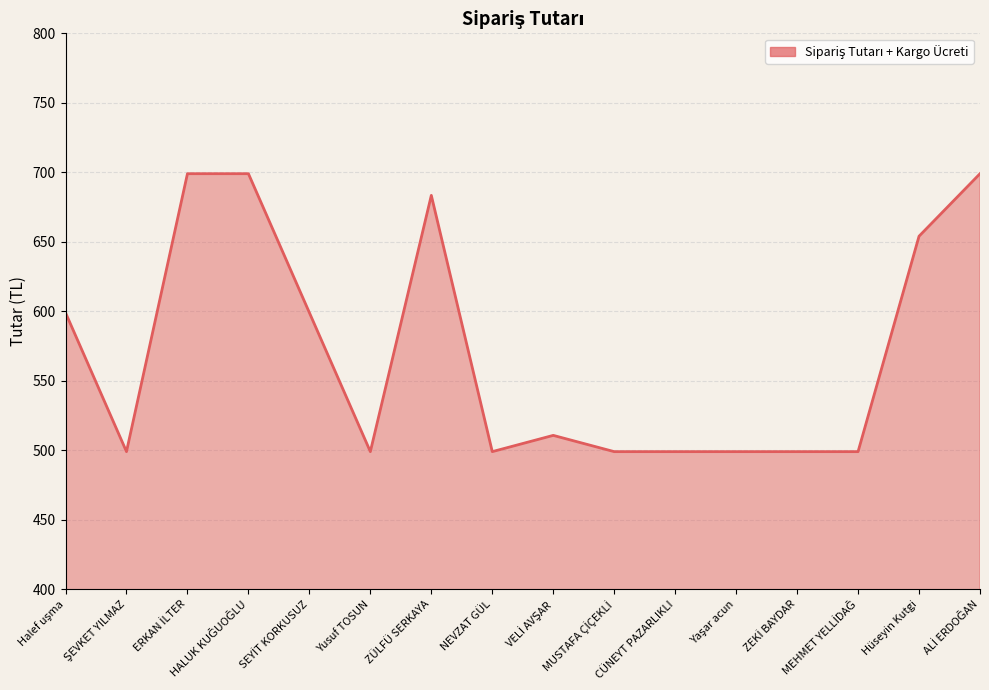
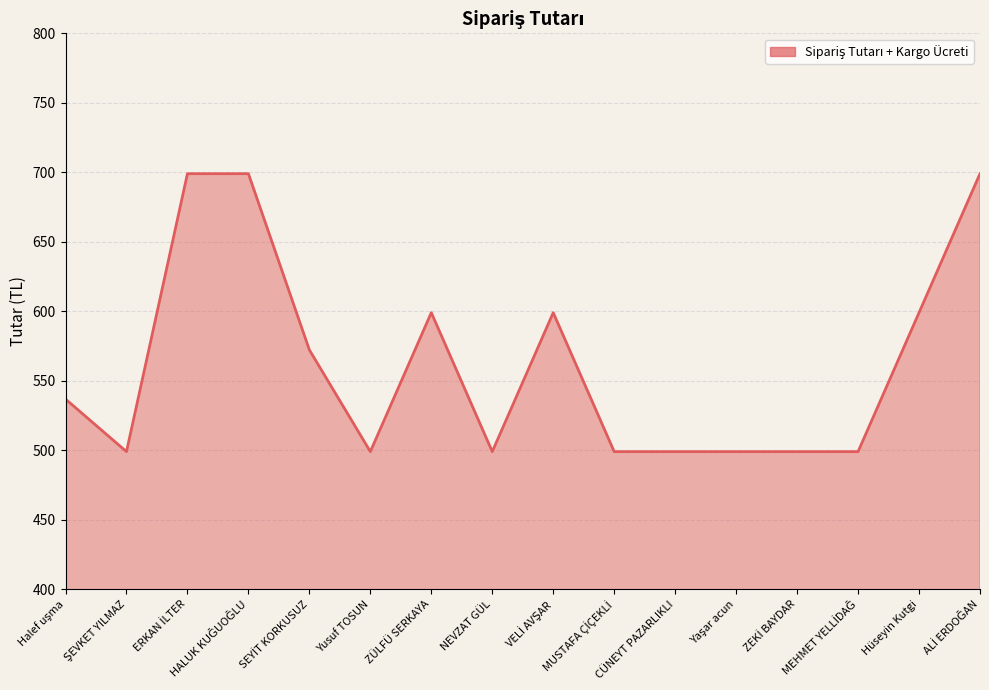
Halef uşma: 599 -> 537
SEYİT KORKUSUZ: 599 -> 572
ZÜLFÜ SERKAYA: 683 -> 599
VELİ AVŞAR: 511 -> 599
Hüseyin Kutgi: 654 -> 599
